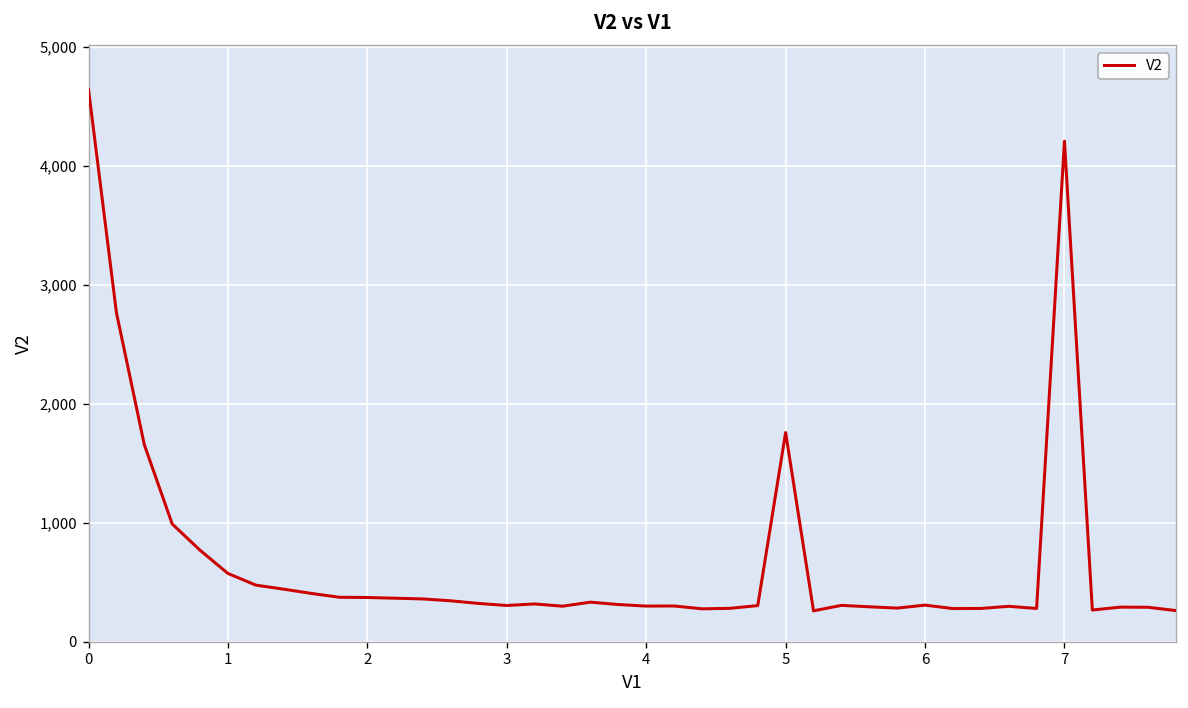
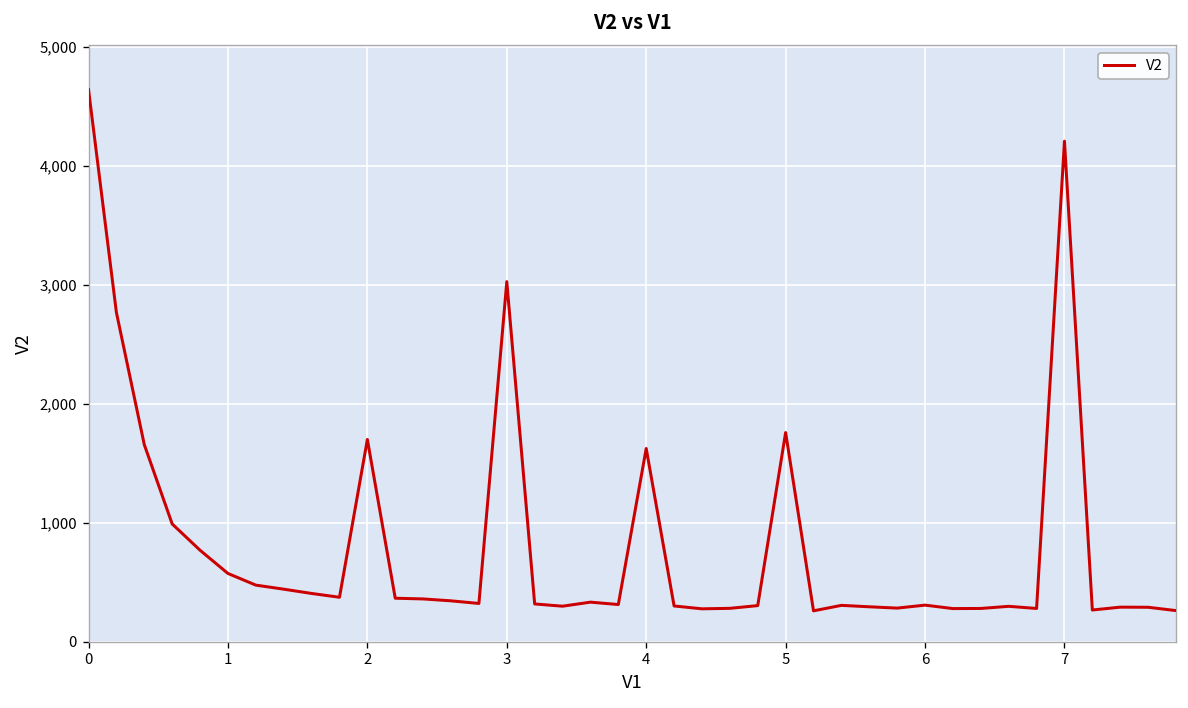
2: 400 -> 1,700
3: 300 -> 3,000
4: 300 -> 1,600
